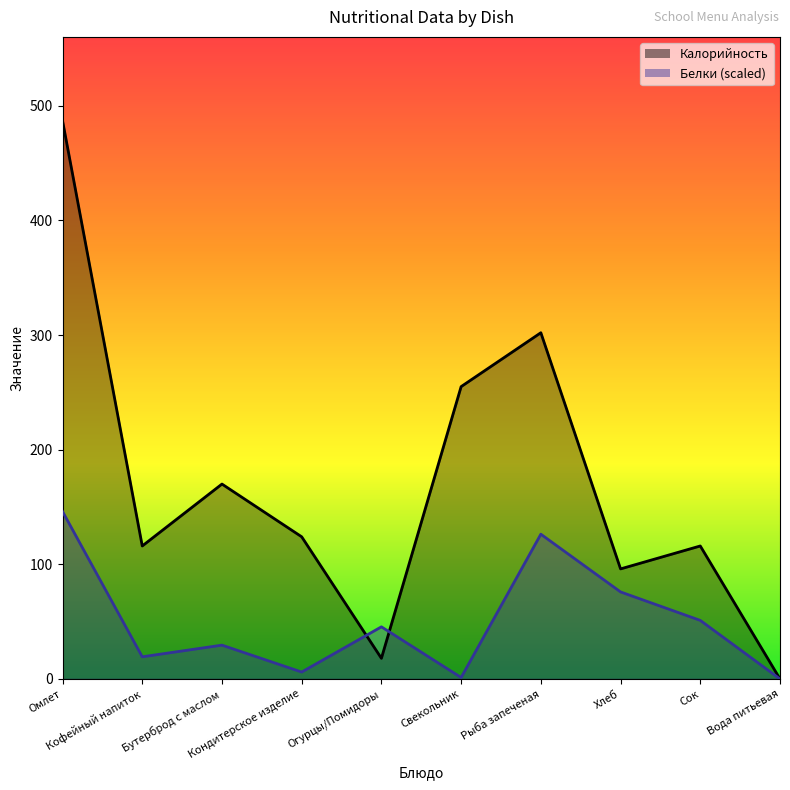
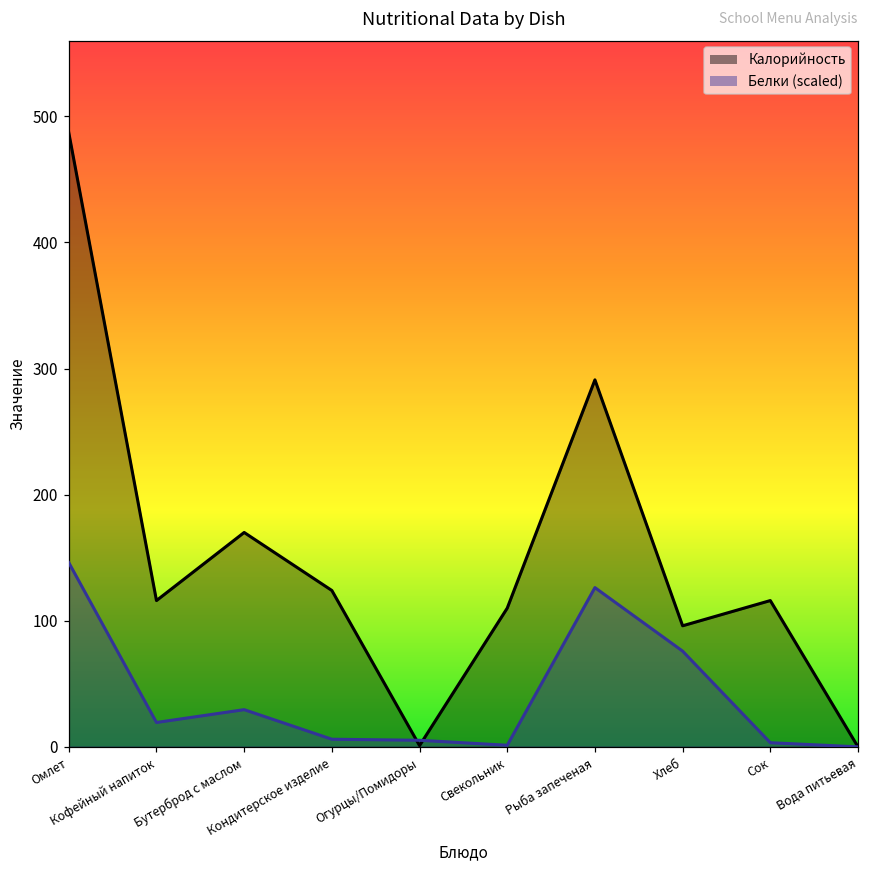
Калорийность, Огурцы/Помидоры: 18 -> 1
Белки (scaled), Огурцы/Помидоры: 45 -> 5
Калорийность, Свекольник: 255 -> 110
Калорийность, Рыба запеченая: 302 -> 291
Белки (scaled), Сок: 51 -> 3
